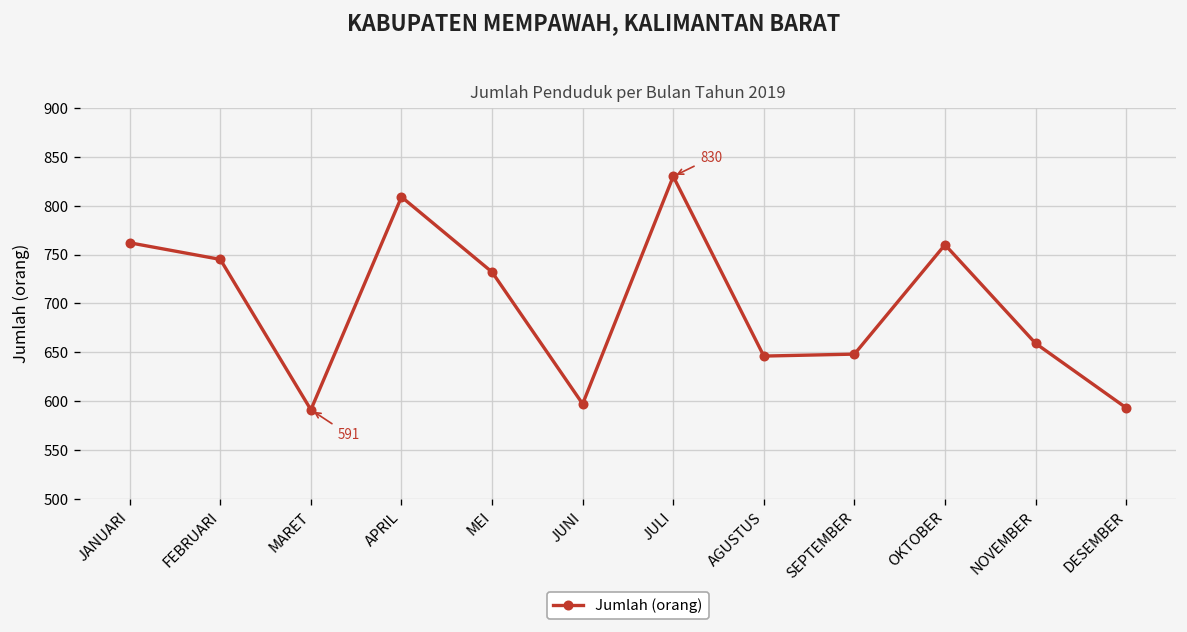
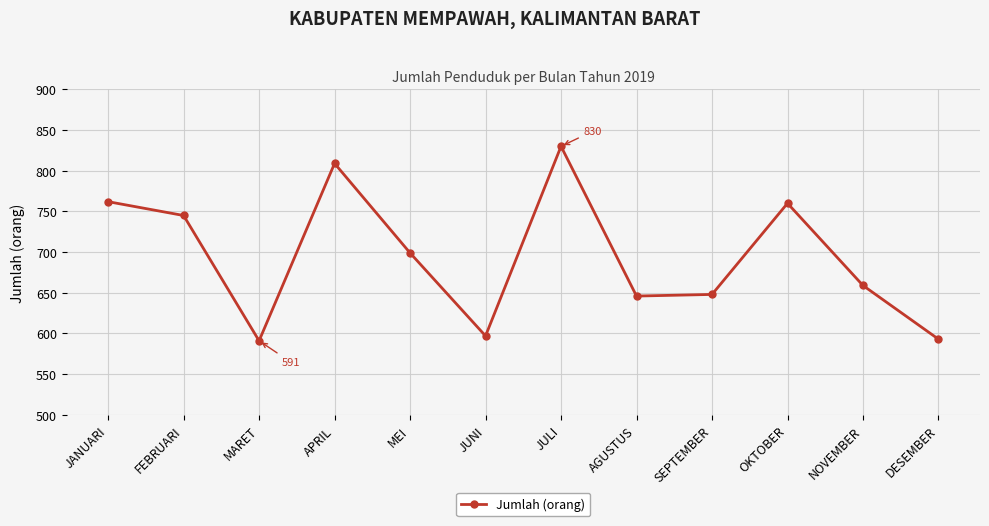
MEI: 730 -> 700
